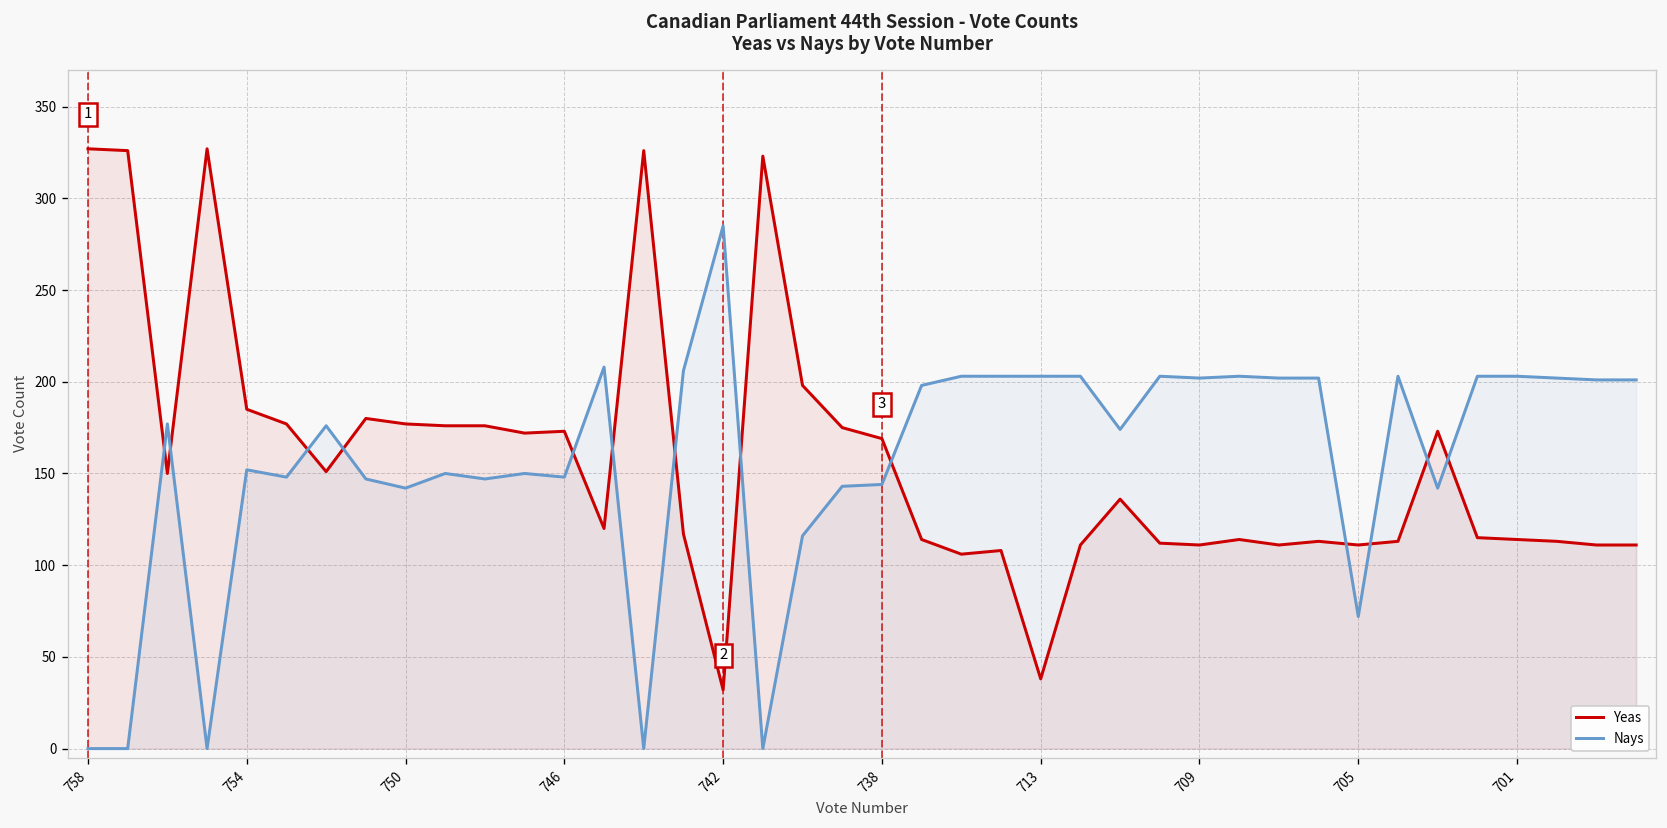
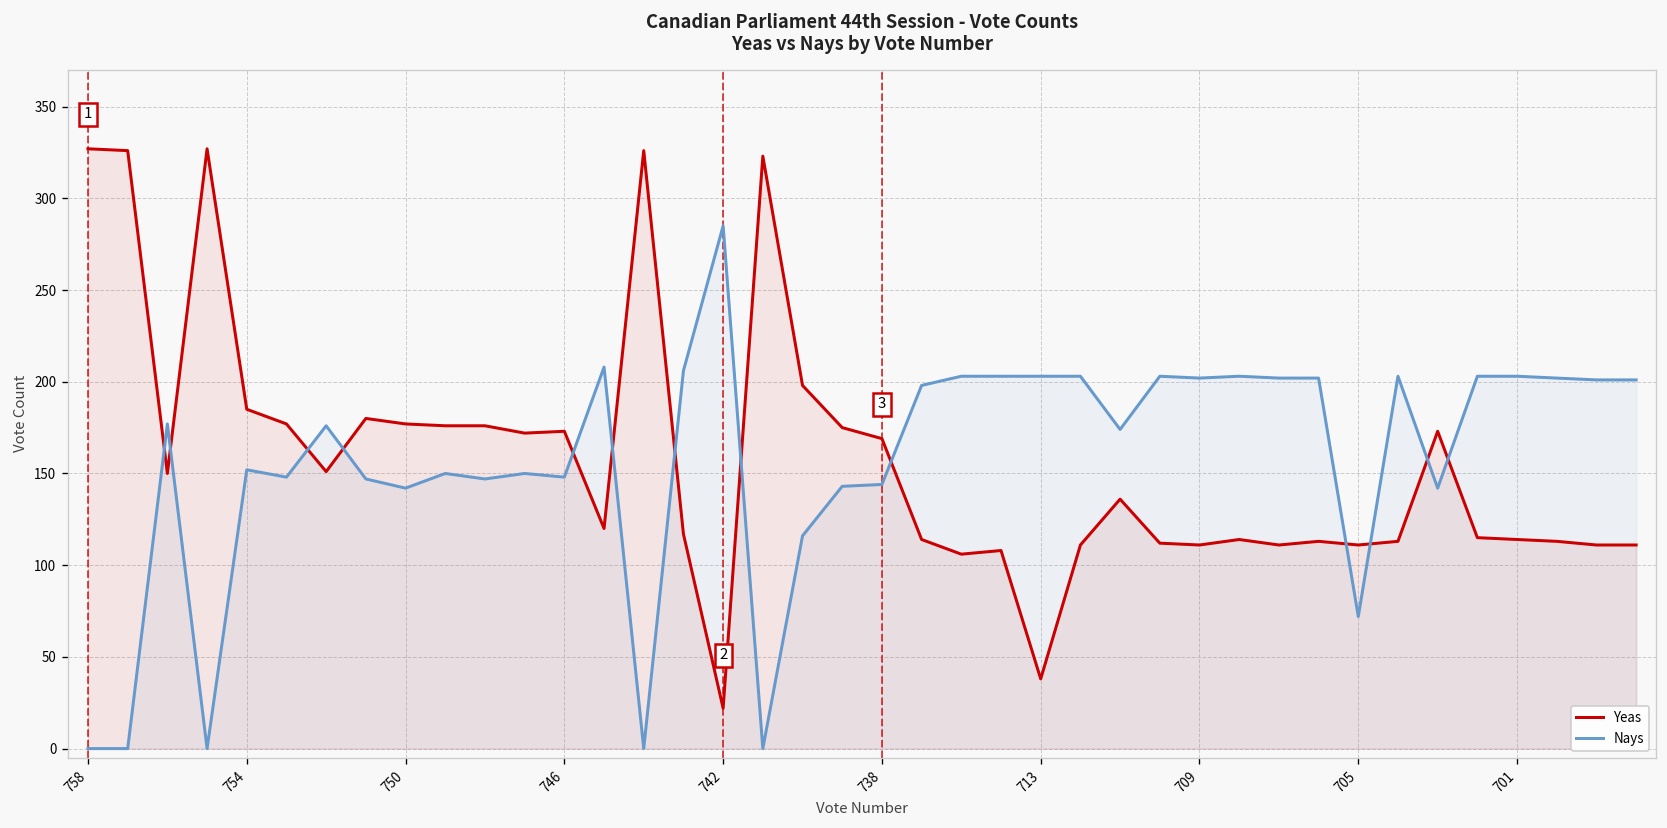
Yeas, 742: 32 -> 22
